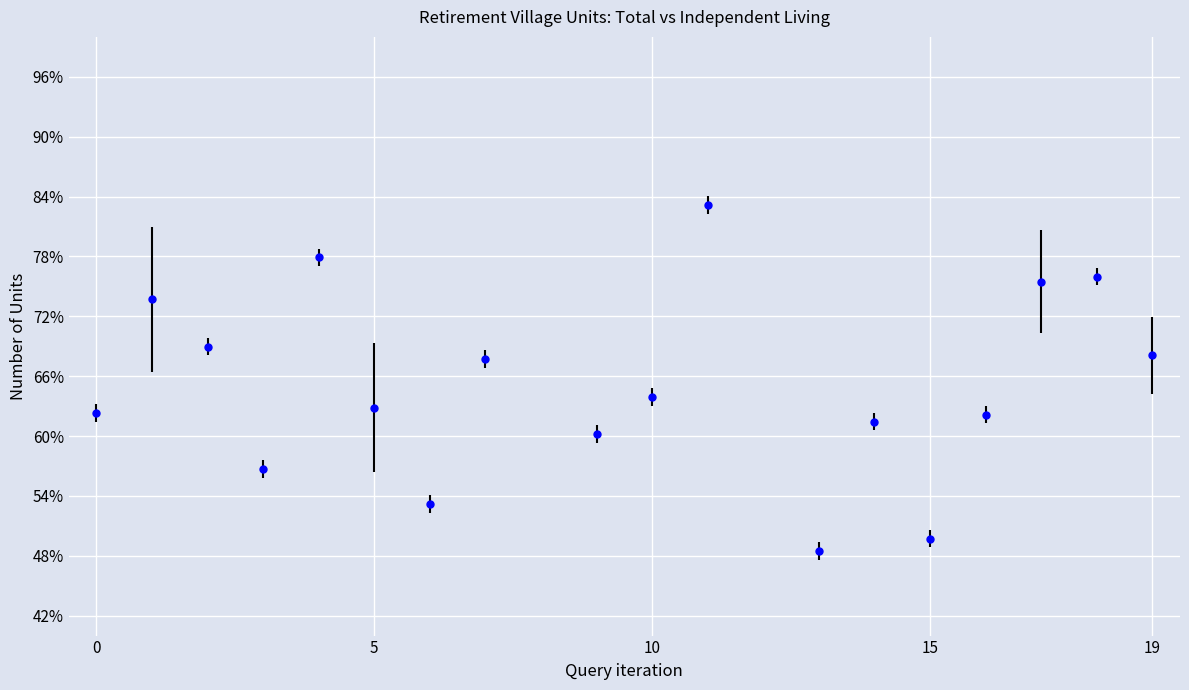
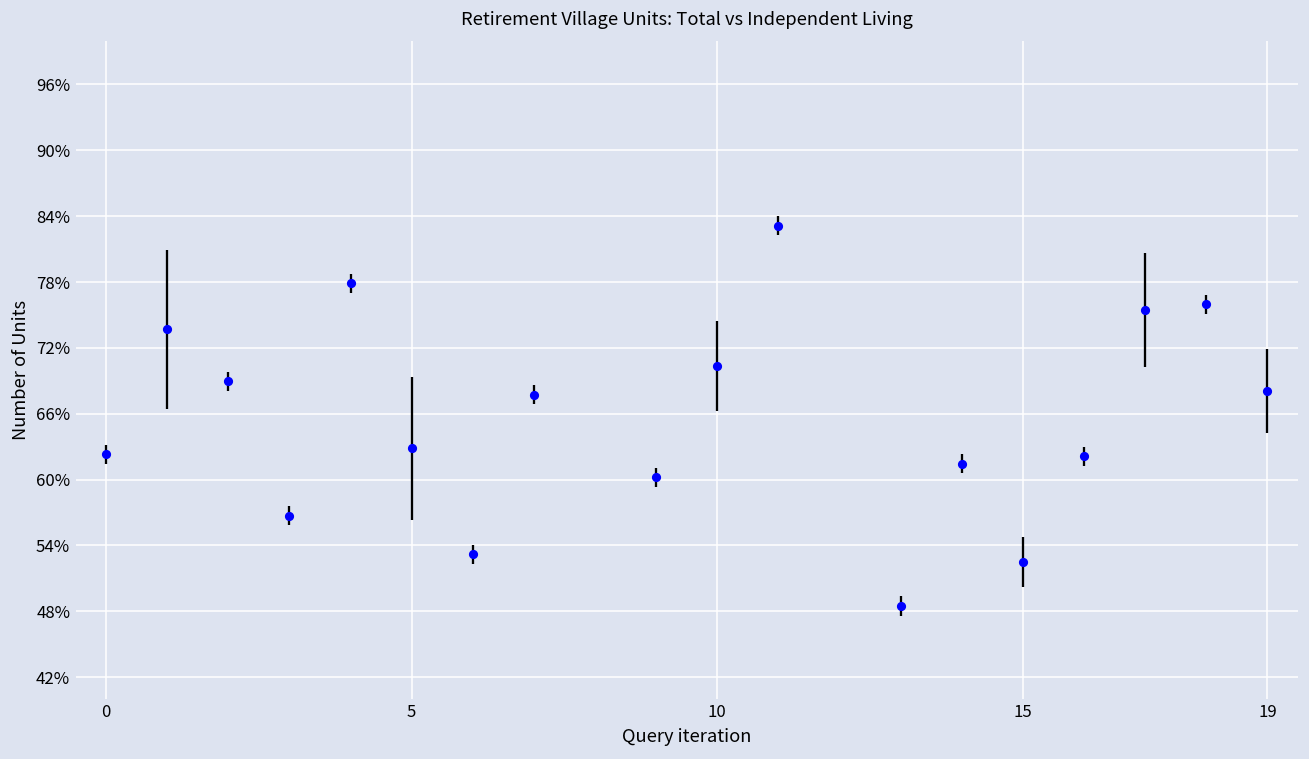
10: 64% -> 70%
15: 50% -> 53%
